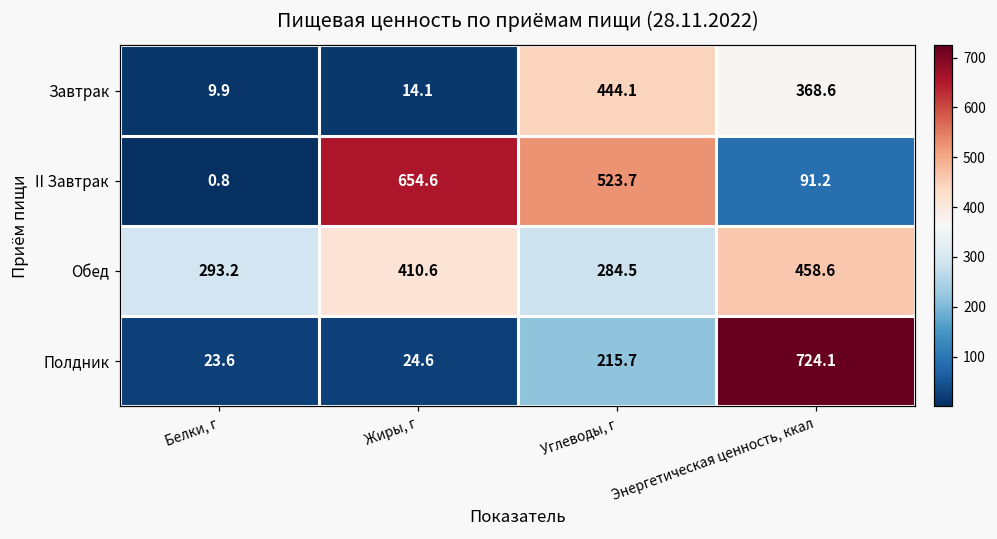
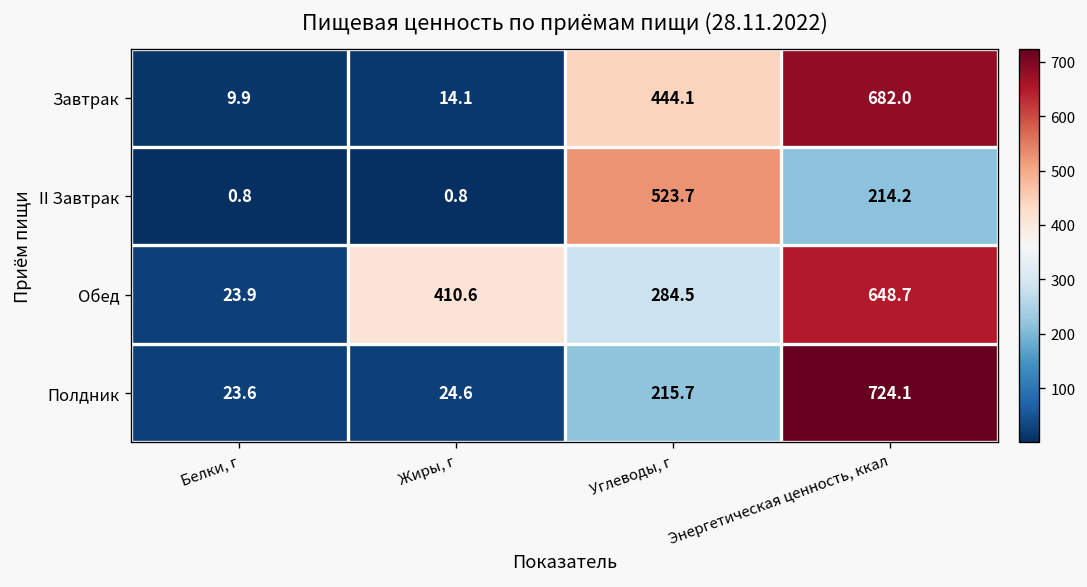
Завтрак, Энергетическая ценность, ккал: 368.6 -> 682.0
II Завтрак, Жиры, г: 654.6 -> 0.8
II Завтрак, Энергетическая ценность, ккал: 91.2 -> 214.2
Обед, Белки, г: 293.2 -> 23.9
Обед, Энергетическая ценность, ккал: 458.6 -> 648.7
